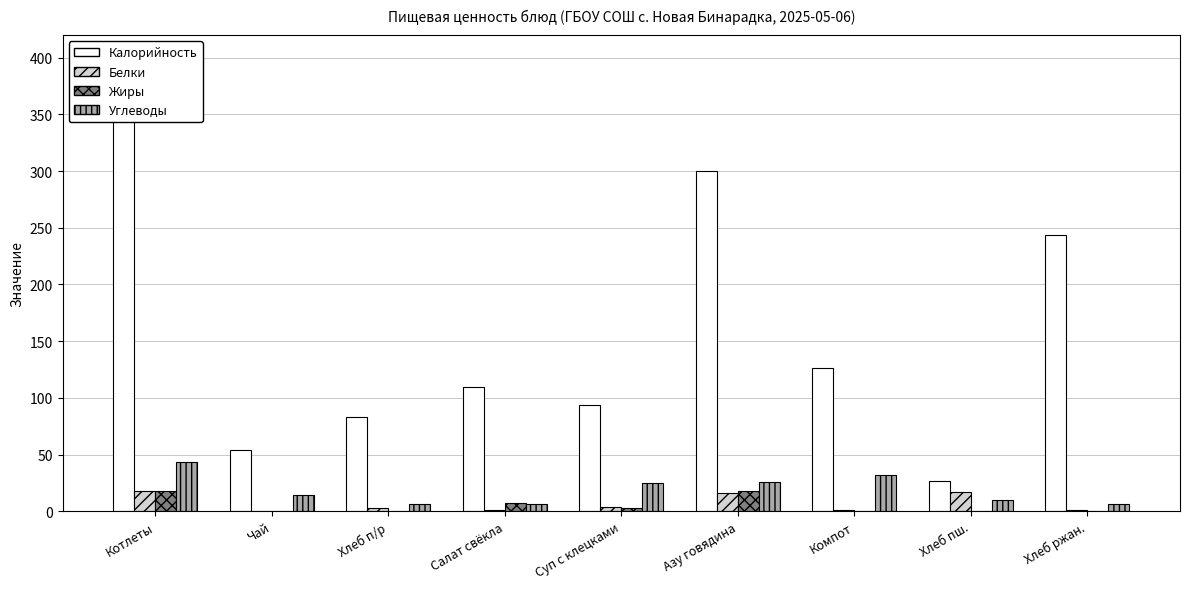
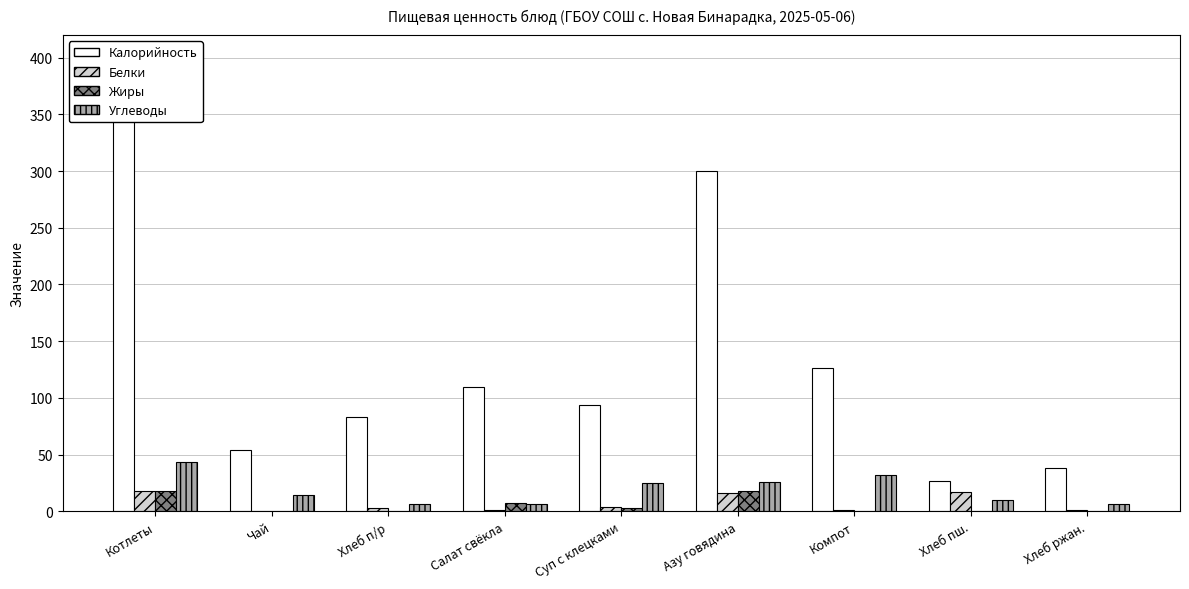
Калорийность, Хлеб ржан.: 244 -> 38
